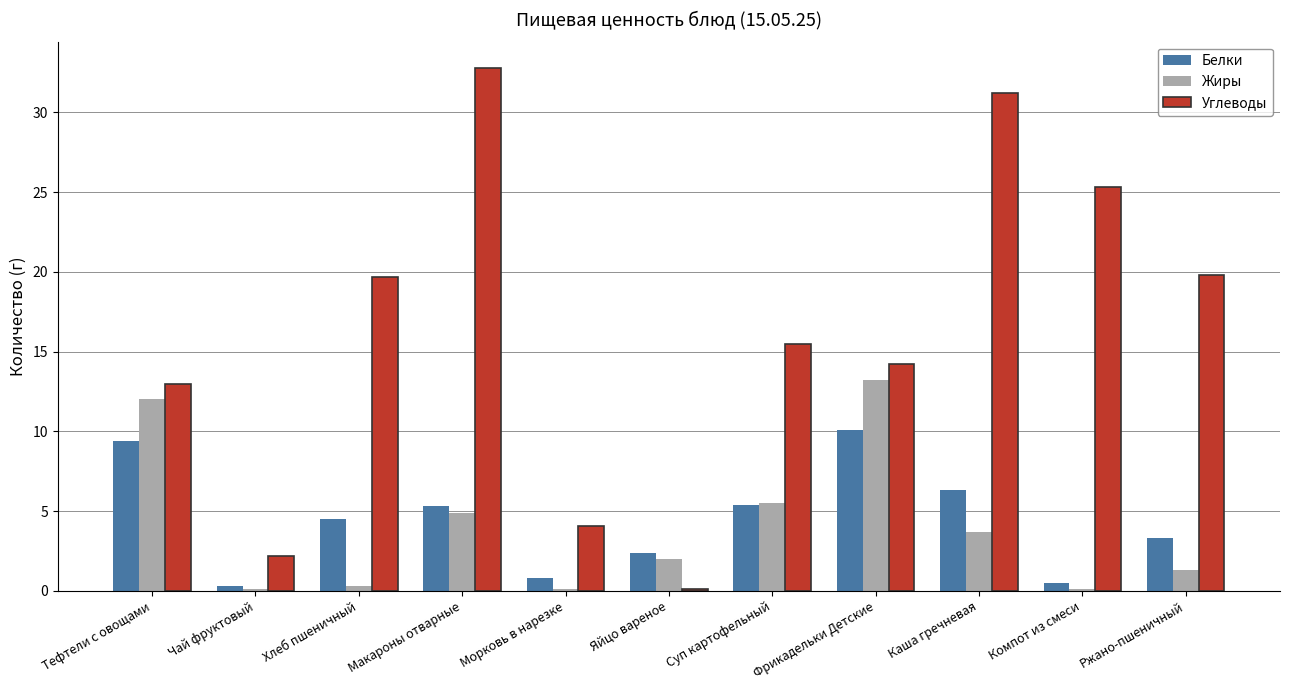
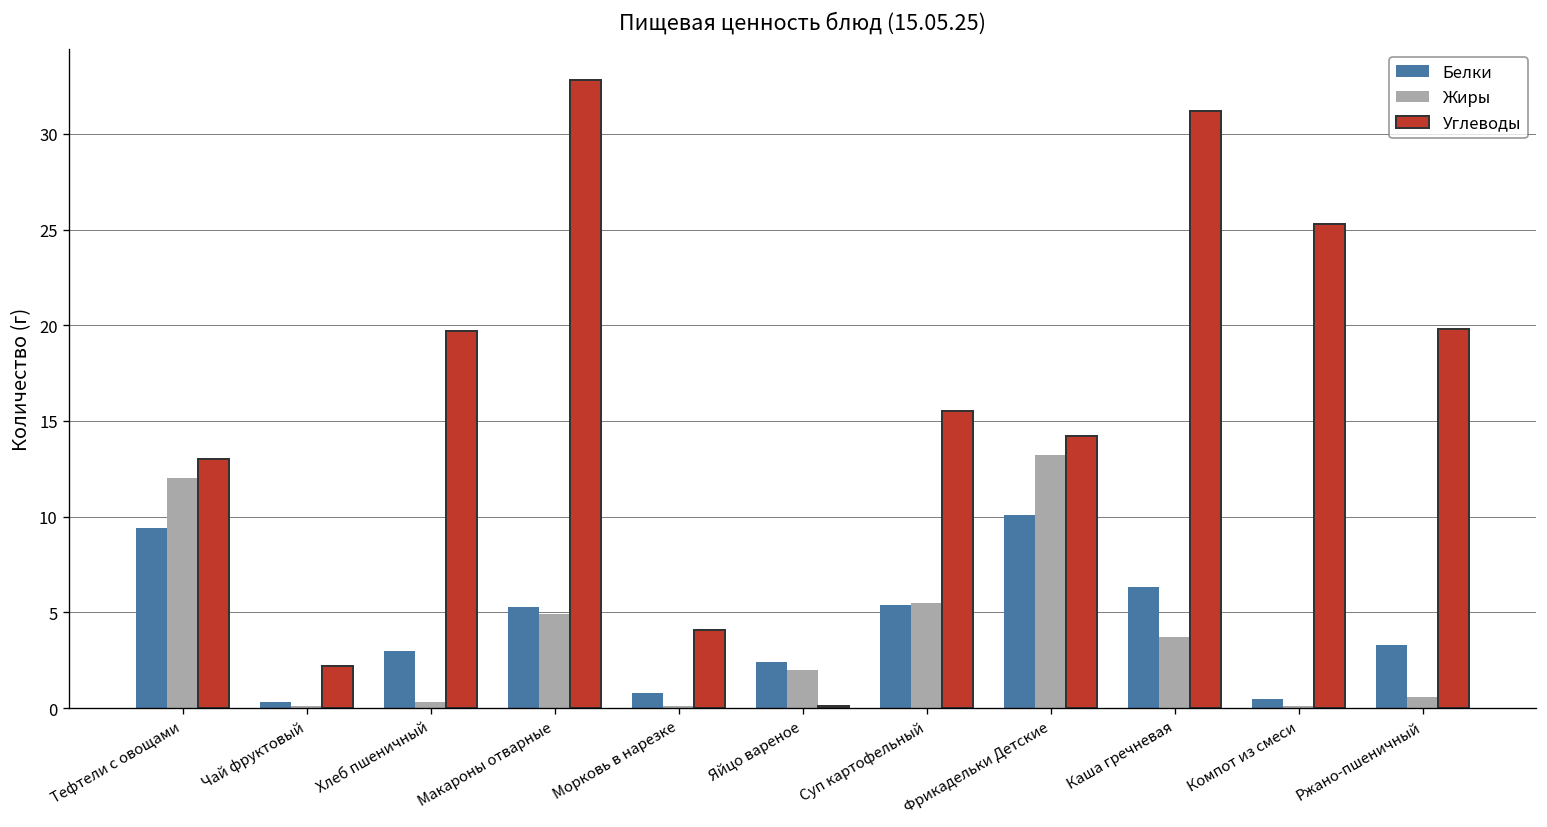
Белки, Хлеб пшеничный: 4.5 -> 3.0
Жиры, Ржано-пшеничный: 1.3 -> 0.6
